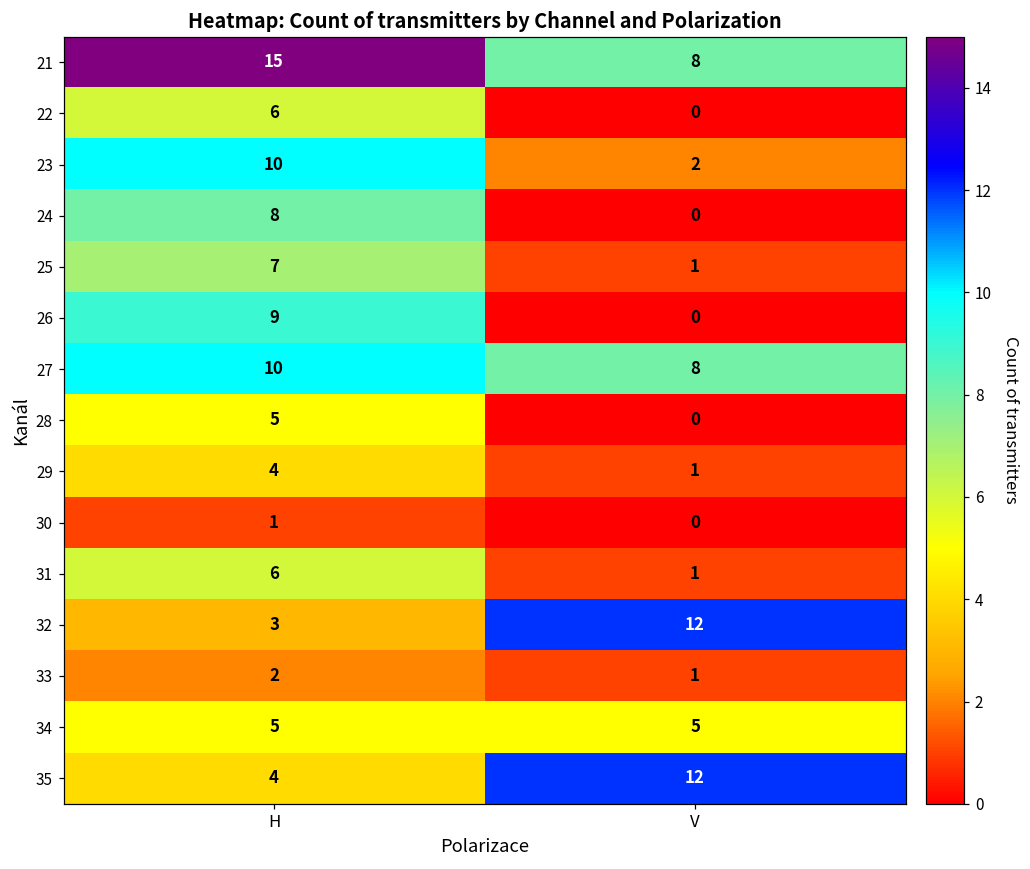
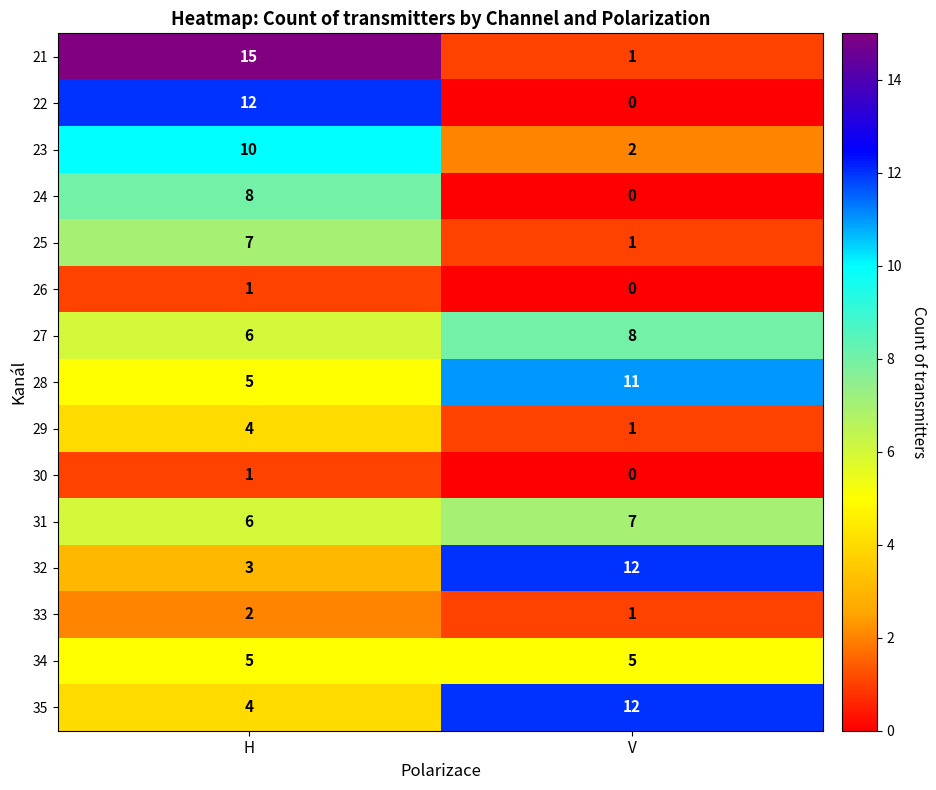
21, V: 8 -> 1
22, H: 6 -> 12
26, H: 9 -> 1
27, H: 10 -> 6
28, V: 0 -> 11
31, V: 1 -> 7
